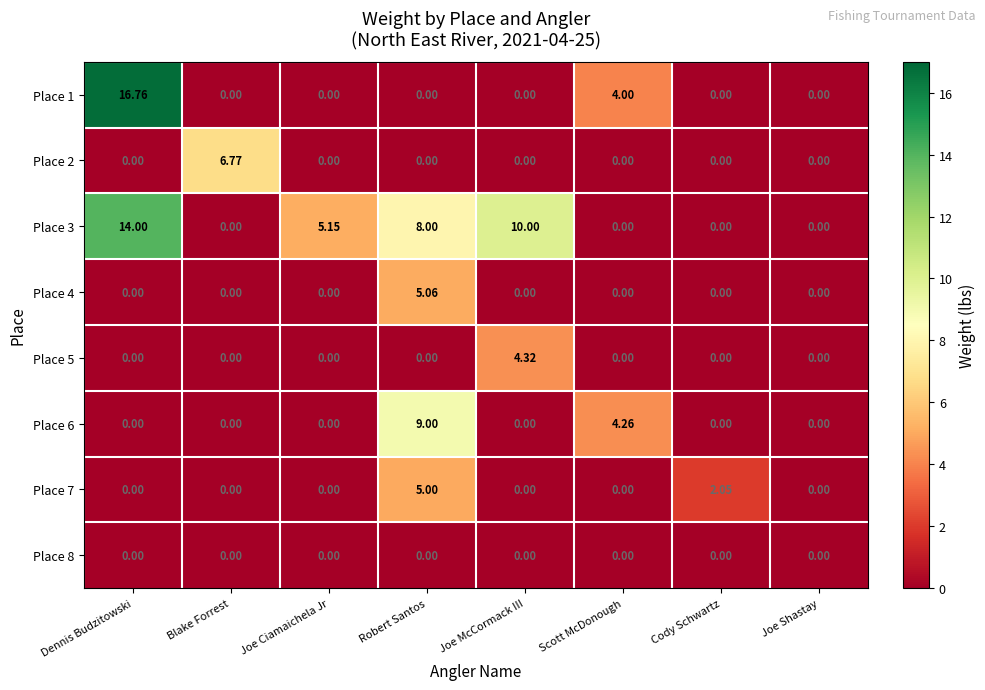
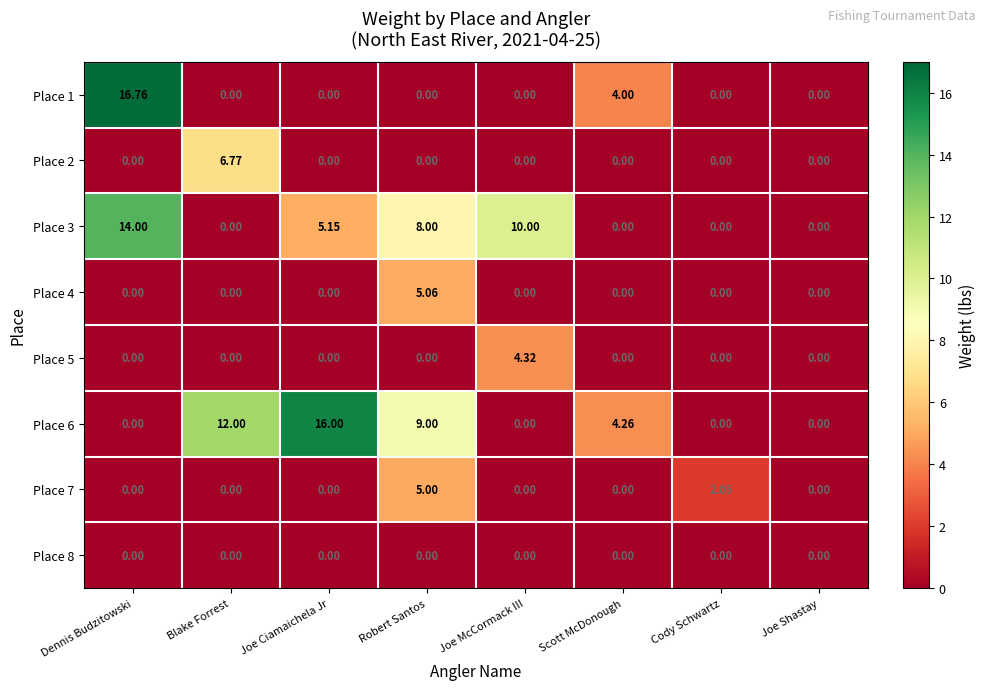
Place 6, Blake Forrest: 0.00 -> 12.00
Place 6, Joe Ciamaichela Jr: 0.00 -> 16.00
